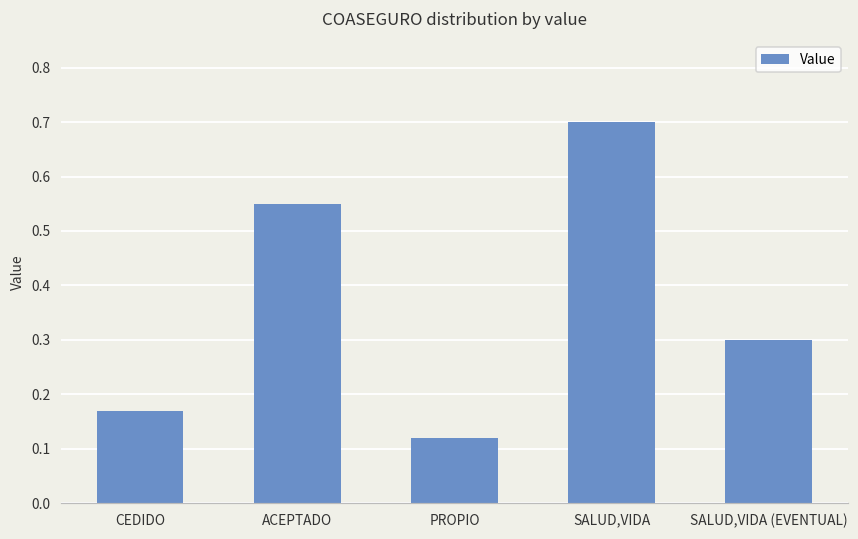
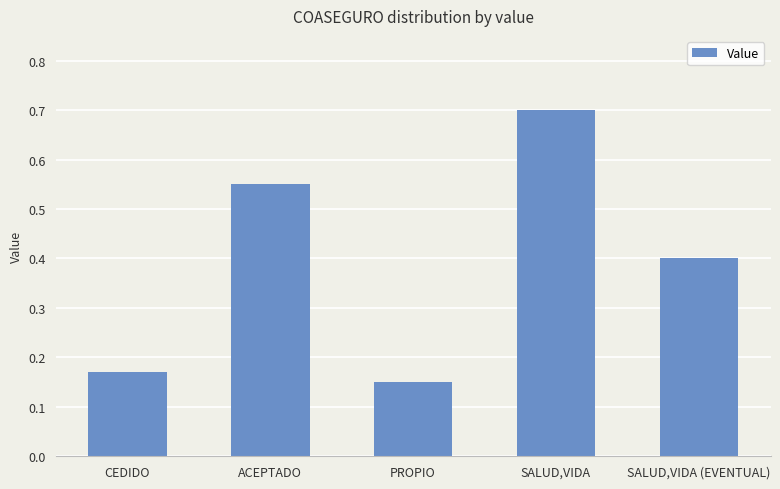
PROPIO: 0.12 -> 0.15
SALUD,VIDA (EVENTUAL): 0.3 -> 0.4
